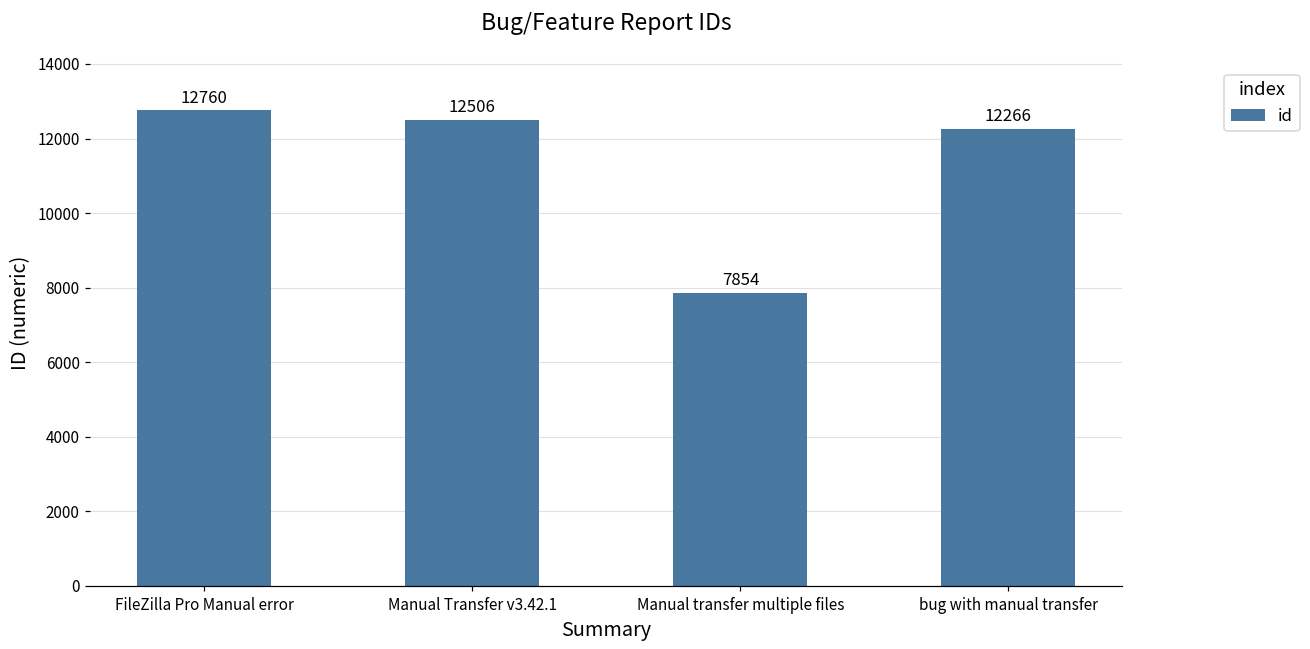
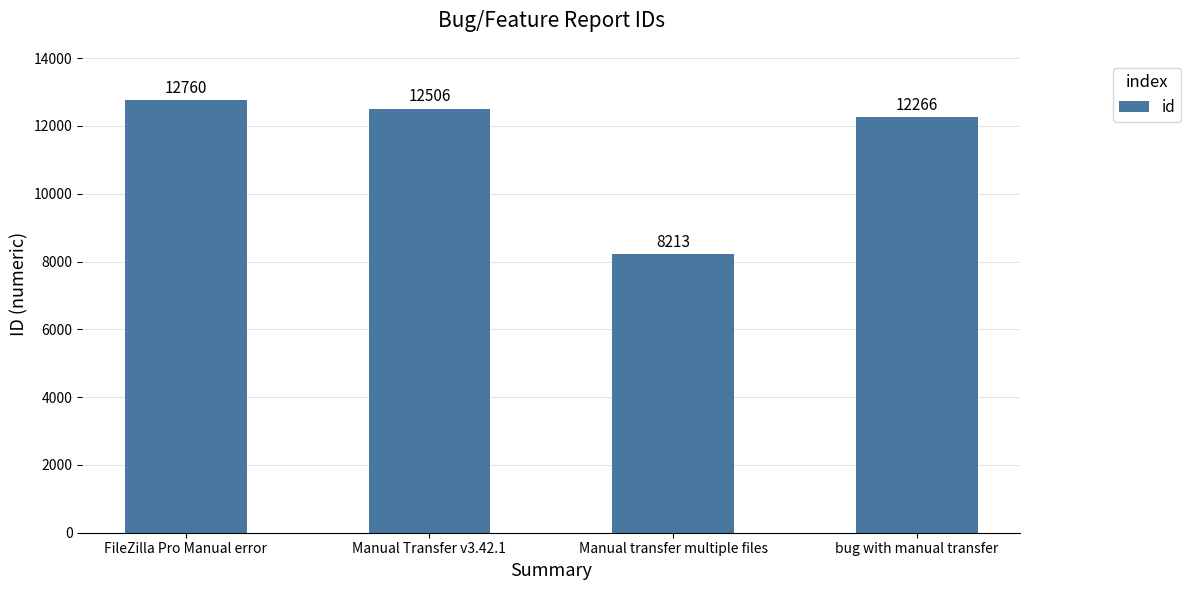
Manual transfer multiple files: 7854 -> 8213
